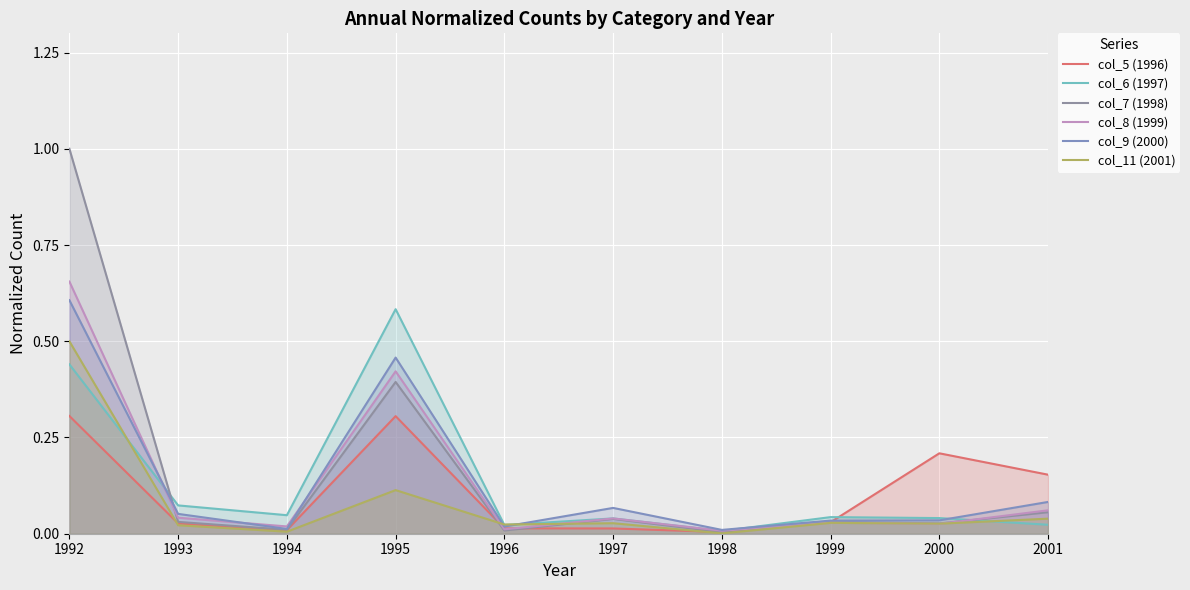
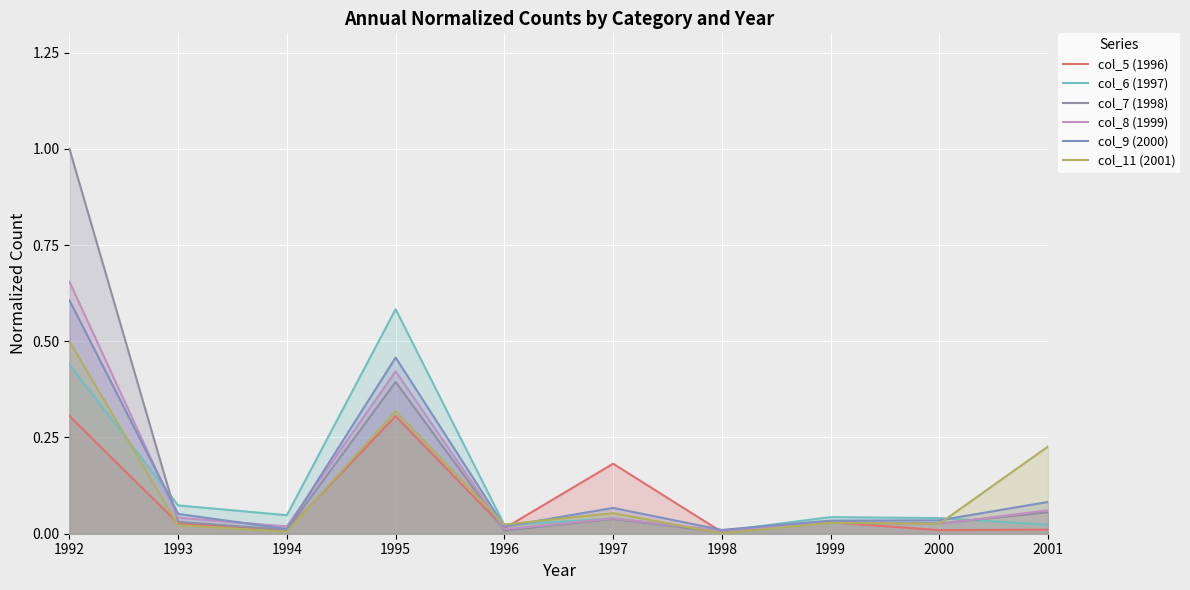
col_11 (2001), 1995: 0.11 -> 0.32
col_5 (1996), 1997: 0.01 -> 0.18
col_11 (2001), 1997: 0.03 -> 0.05
col_5 (1996), 2000: 0.21 -> 0.01
col_5 (1996), 2001: 0.15 -> 0.01
col_11 (2001), 2001: 0.04 -> 0.23
